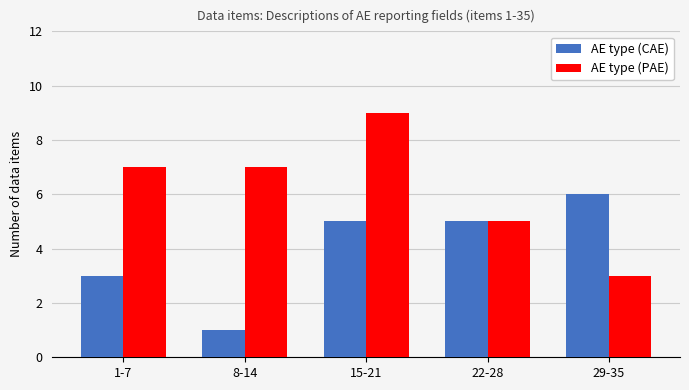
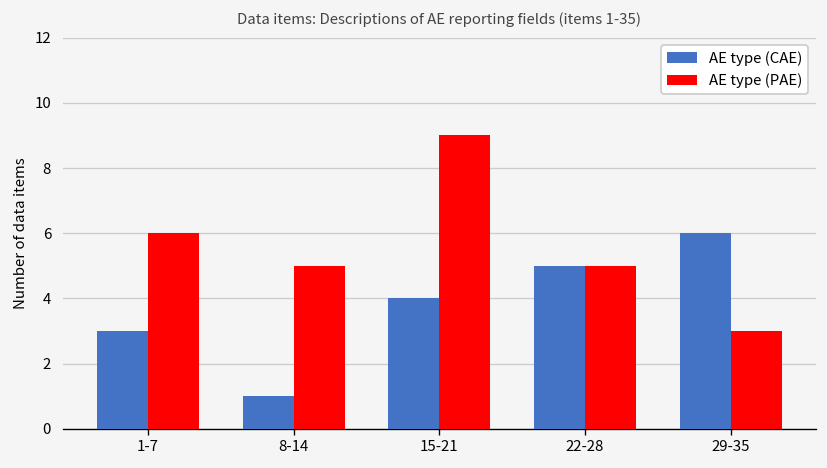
AE type (PAE), 1-7: 7 -> 6
AE type (PAE), 8-14: 7 -> 5
AE type (CAE), 15-21: 5 -> 4
